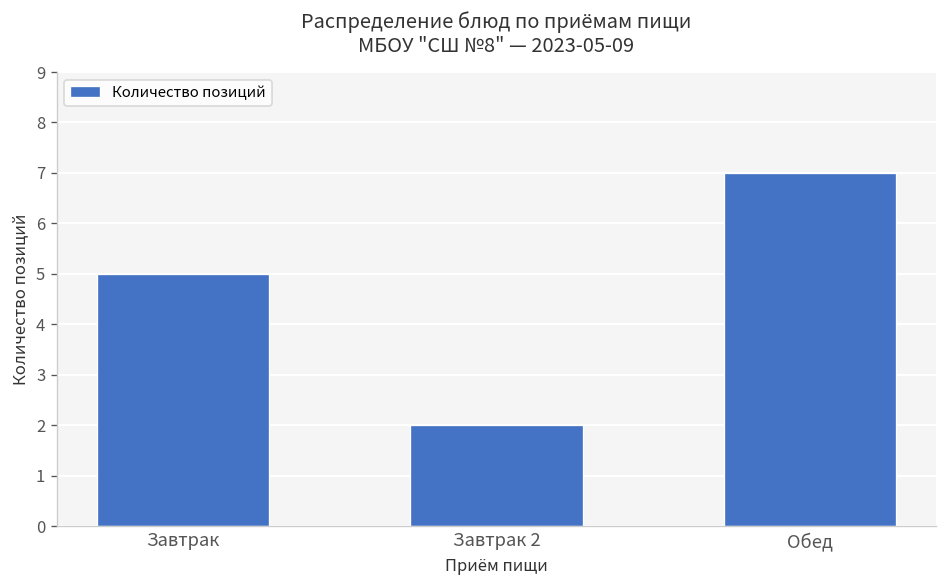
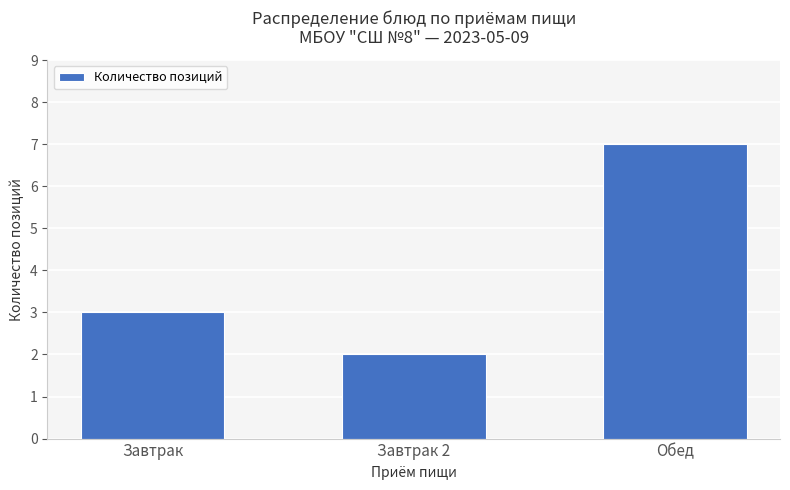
Завтрак: 5 -> 3
